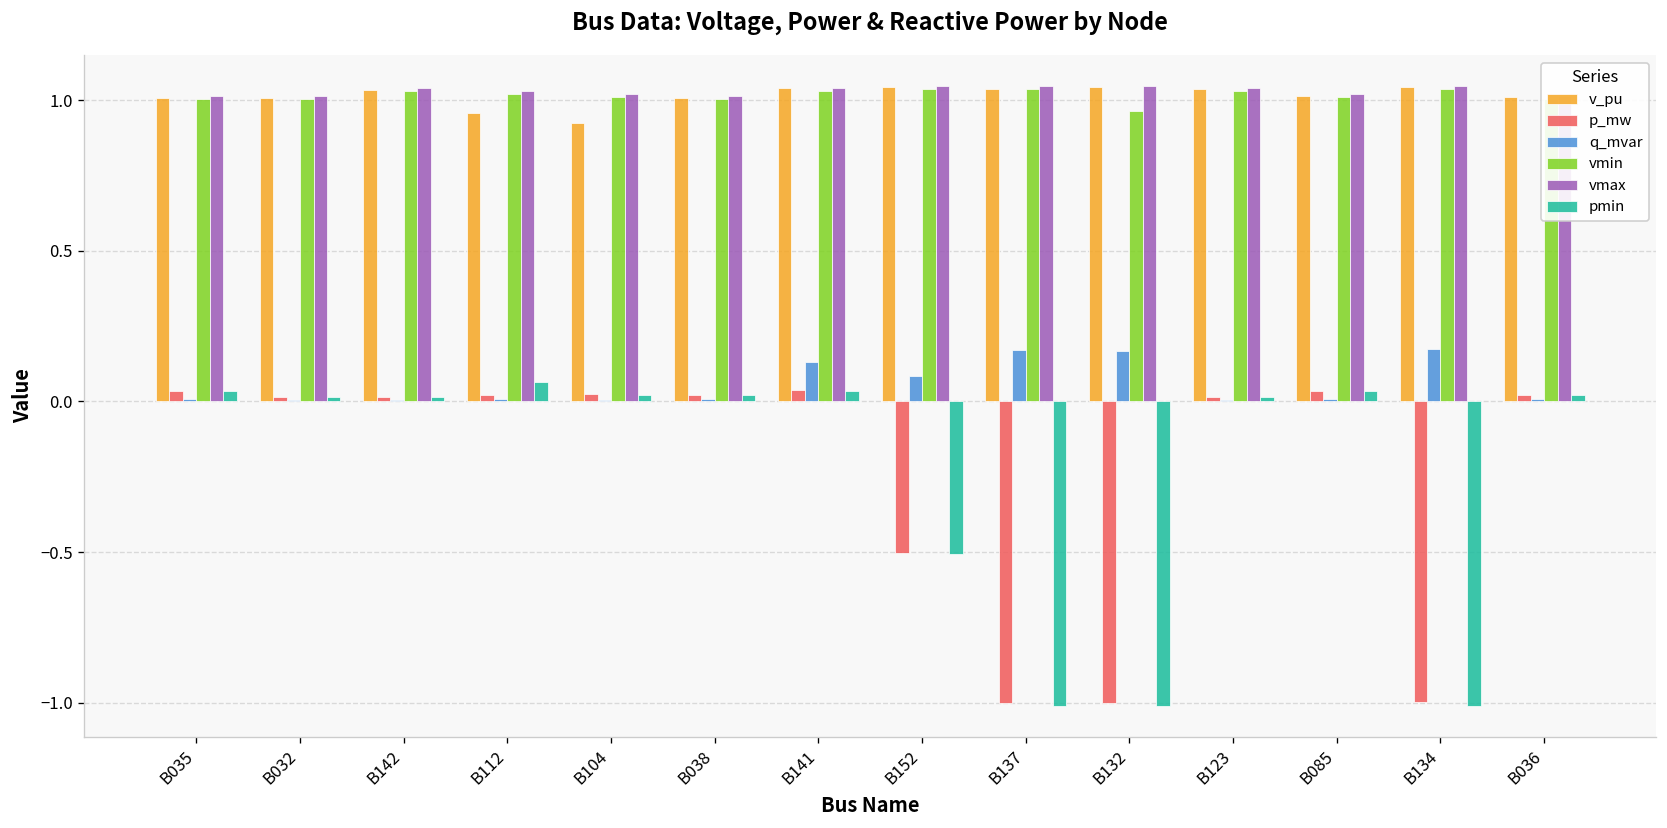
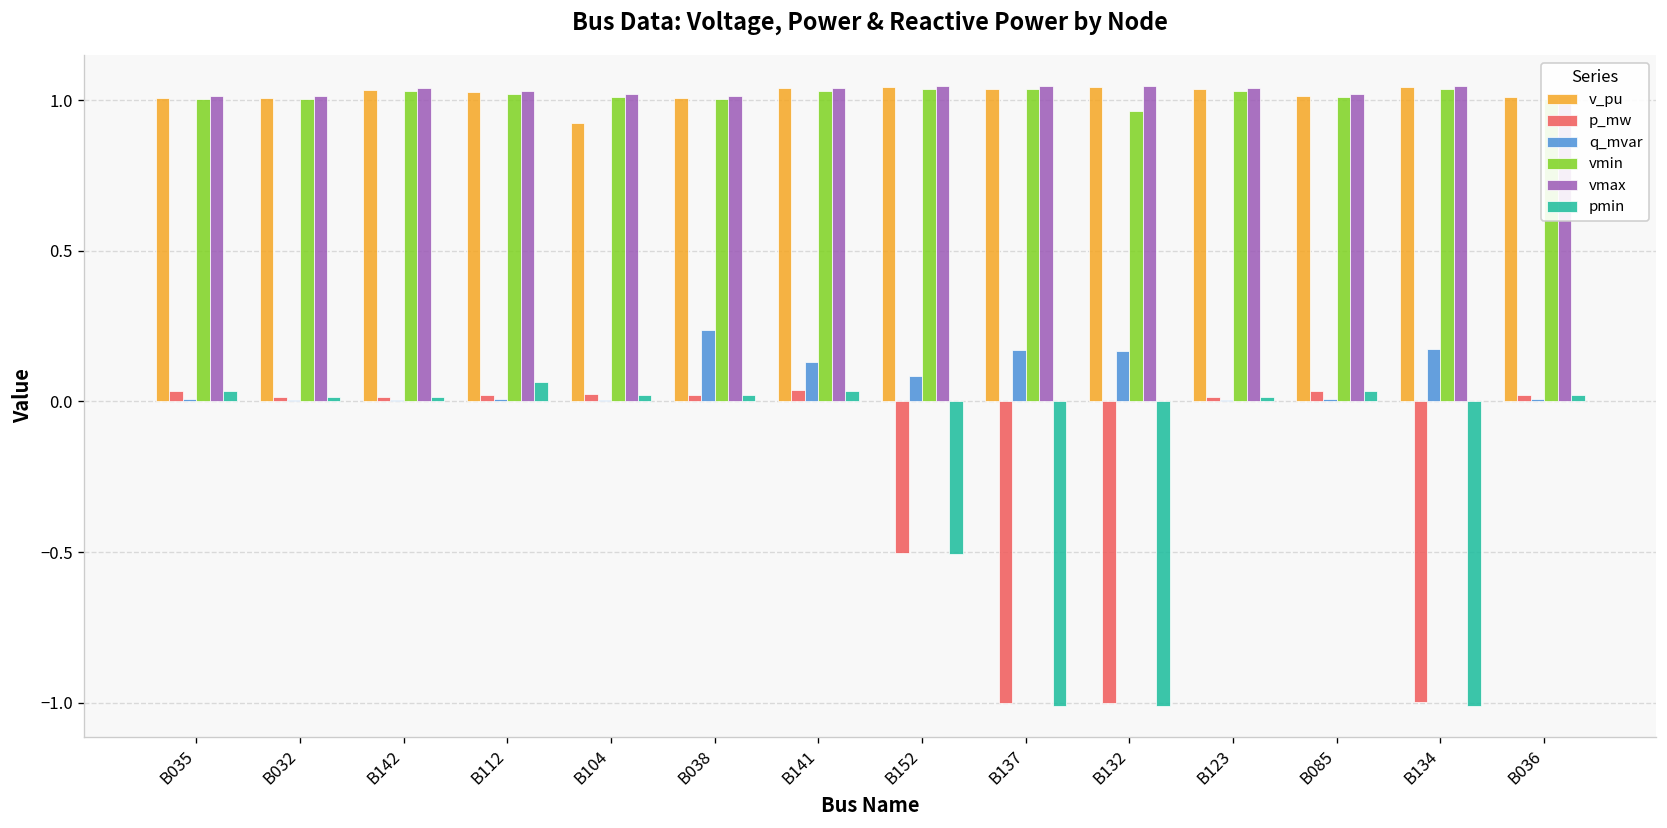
v_pu, B112: 0.96 -> 1.03
q_mvar, B038: 0.01 -> 0.24
